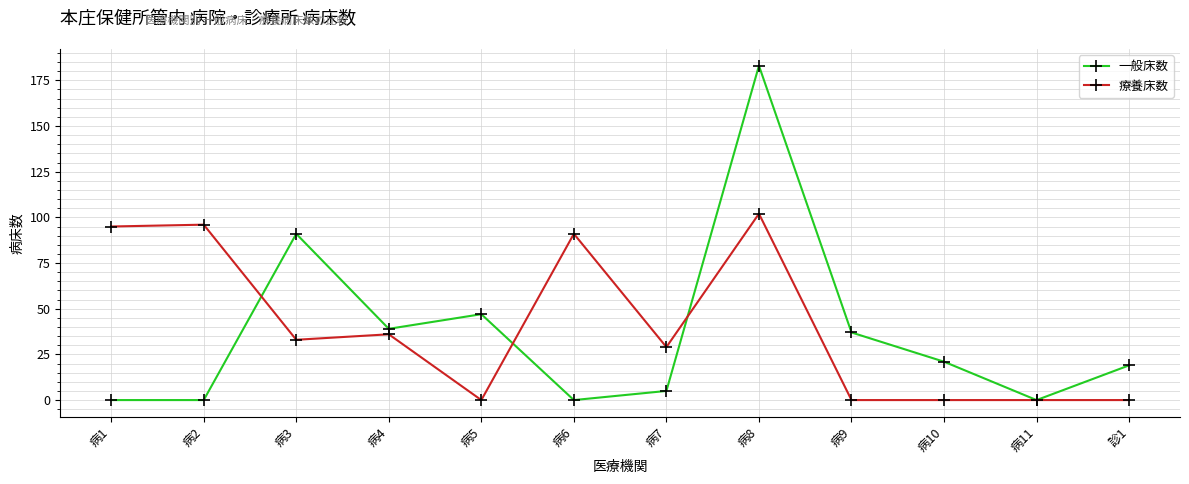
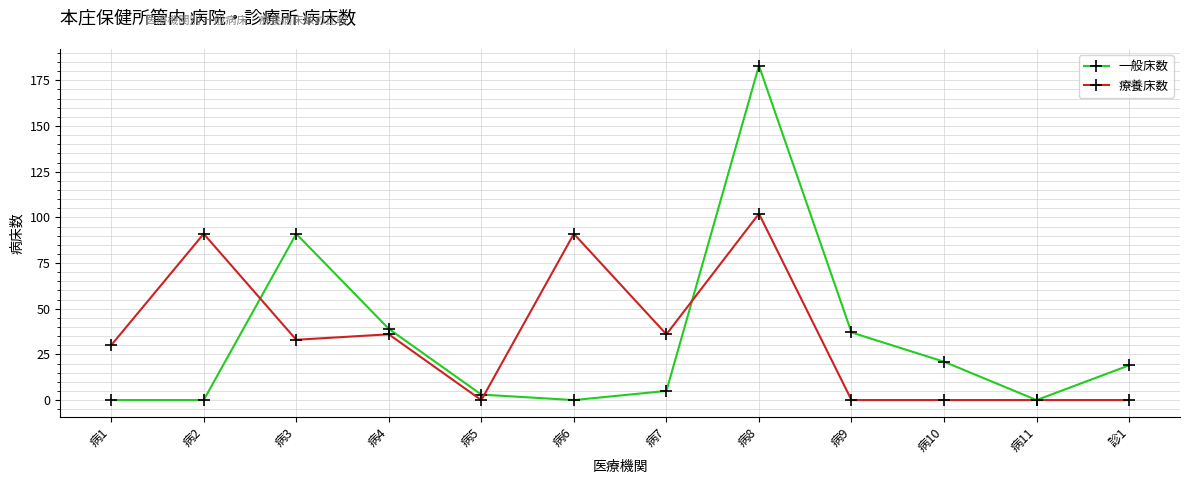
療養床数, 病1: 95 -> 30
療養床数, 病2: 96 -> 91
一般床数, 病5: 47 -> 3
療養床数, 病7: 29 -> 36
